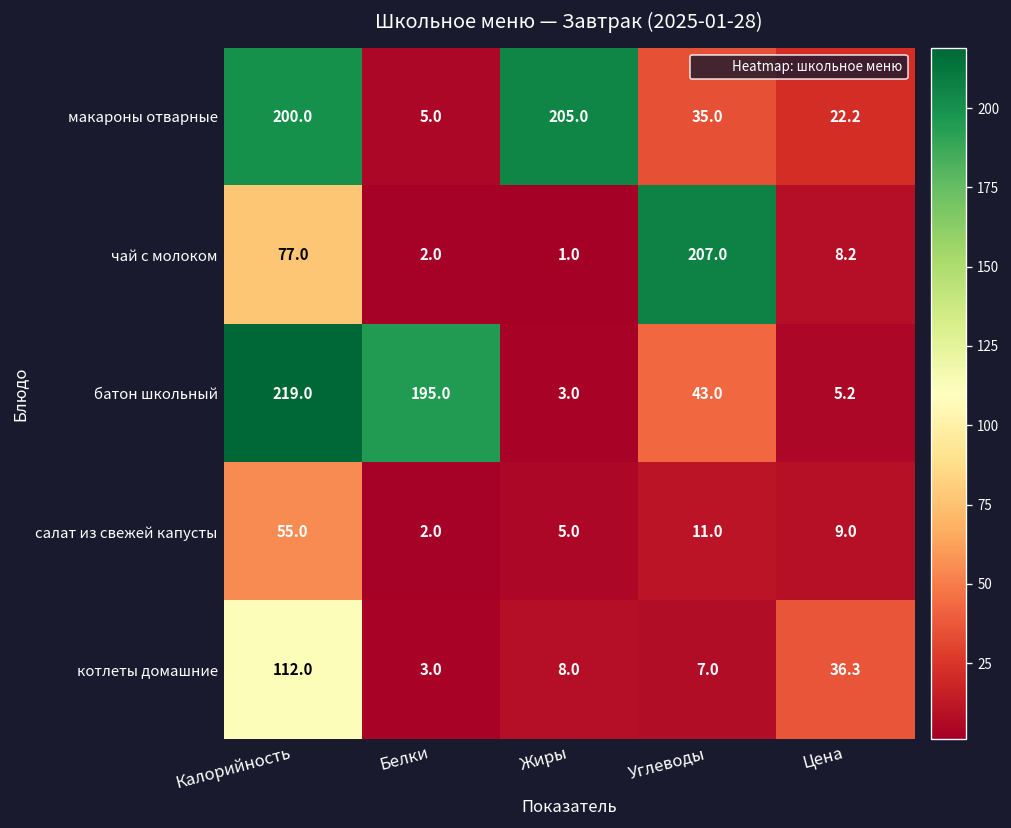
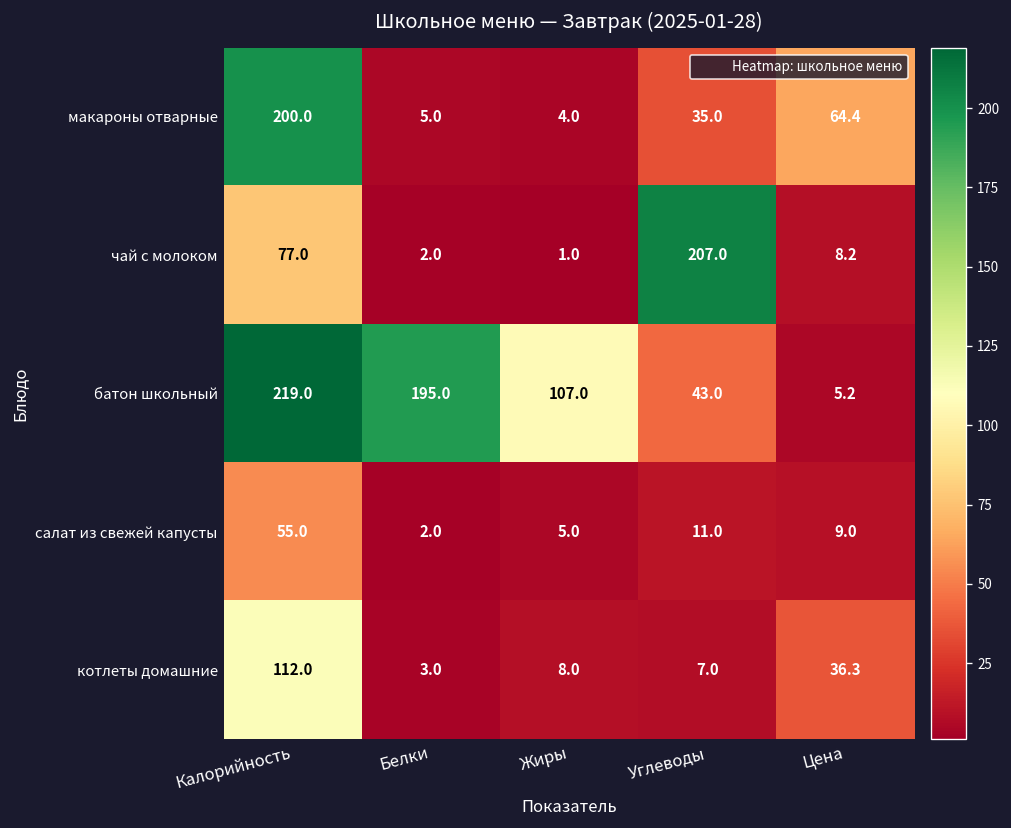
макароны отварные, Жиры: 205.0 -> 4.0
макароны отварные, Цена: 22.2 -> 64.4
батон школьный, Жиры: 3.0 -> 107.0
